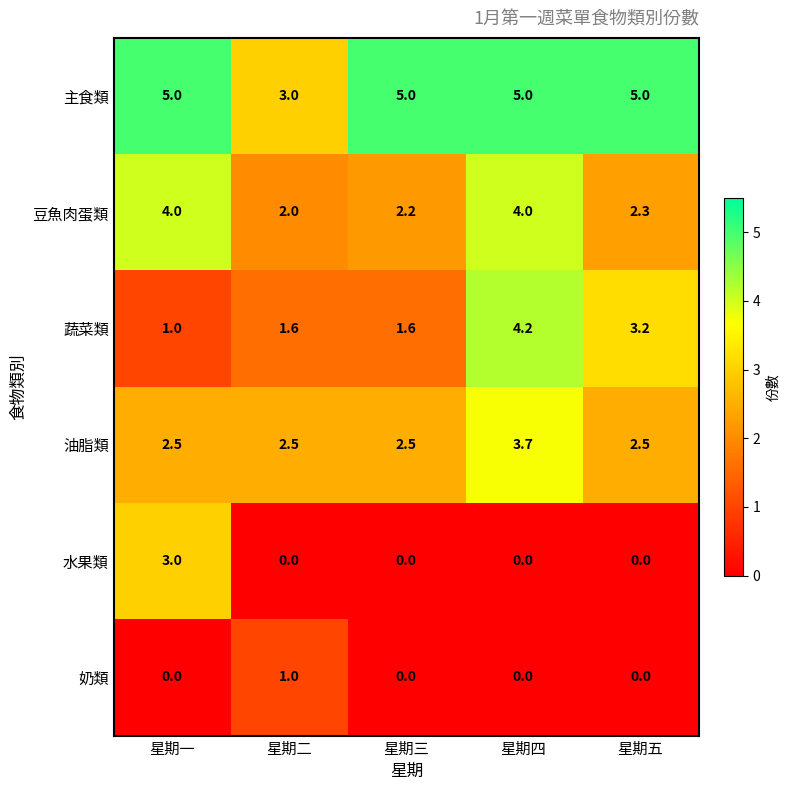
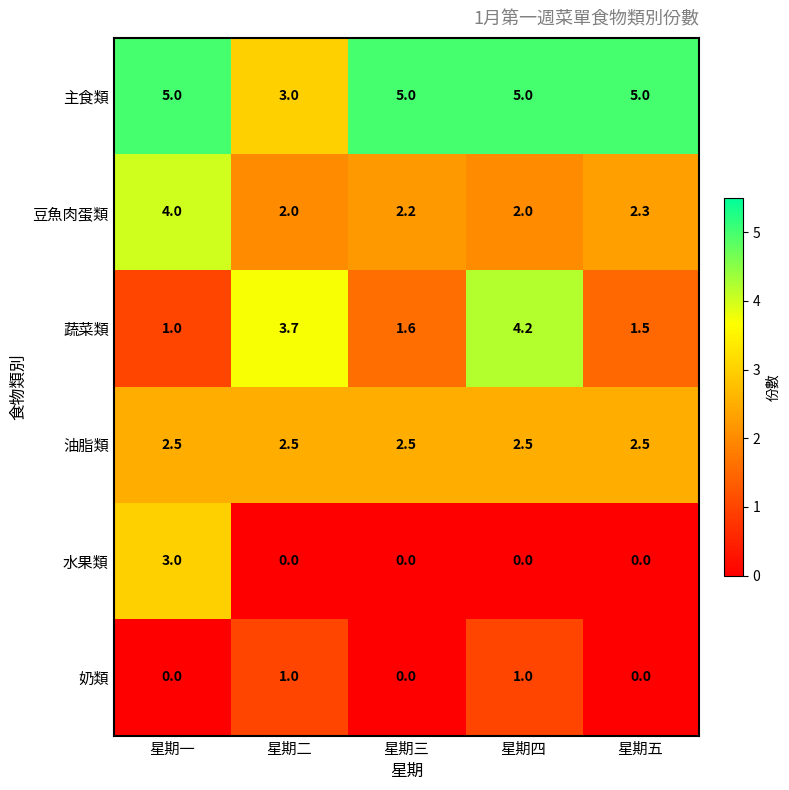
豆魚肉蛋類, 星期四: 4.0 -> 2.0
蔬菜類, 星期二: 1.6 -> 3.7
蔬菜類, 星期五: 3.2 -> 1.5
油脂類, 星期四: 3.7 -> 2.5
奶類, 星期四: 0.0 -> 1.0
